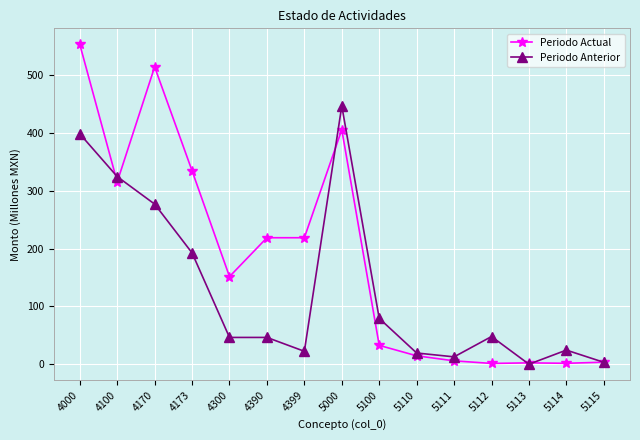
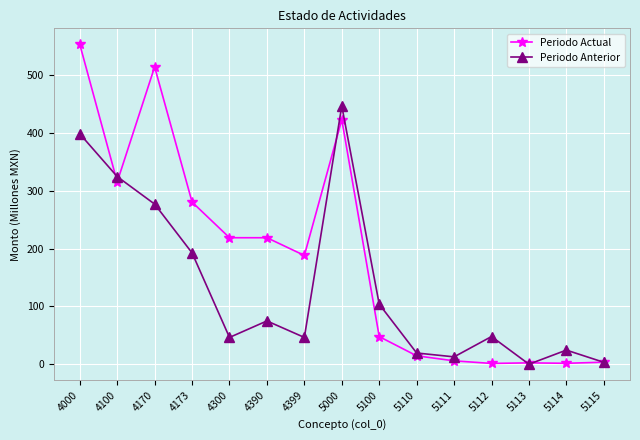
Periodo Actual, 4173: 330 -> 280
Periodo Actual, 4300: 150 -> 220
Periodo Anterior, 4390: 50 -> 70
Periodo Actual, 4399: 220 -> 190
Periodo Anterior, 4399: 20 -> 50
Periodo Actual, 5000: 410 -> 420
Periodo Actual, 5100: 30 -> 50
Periodo Anterior, 5100: 80 -> 100
